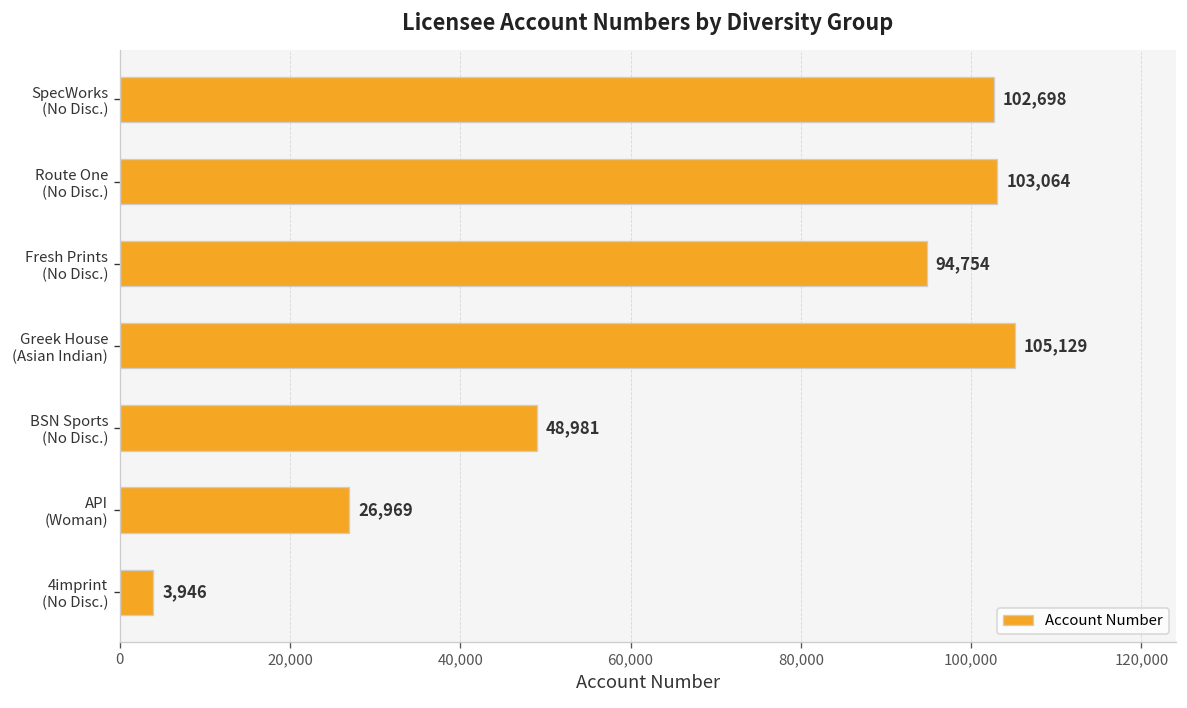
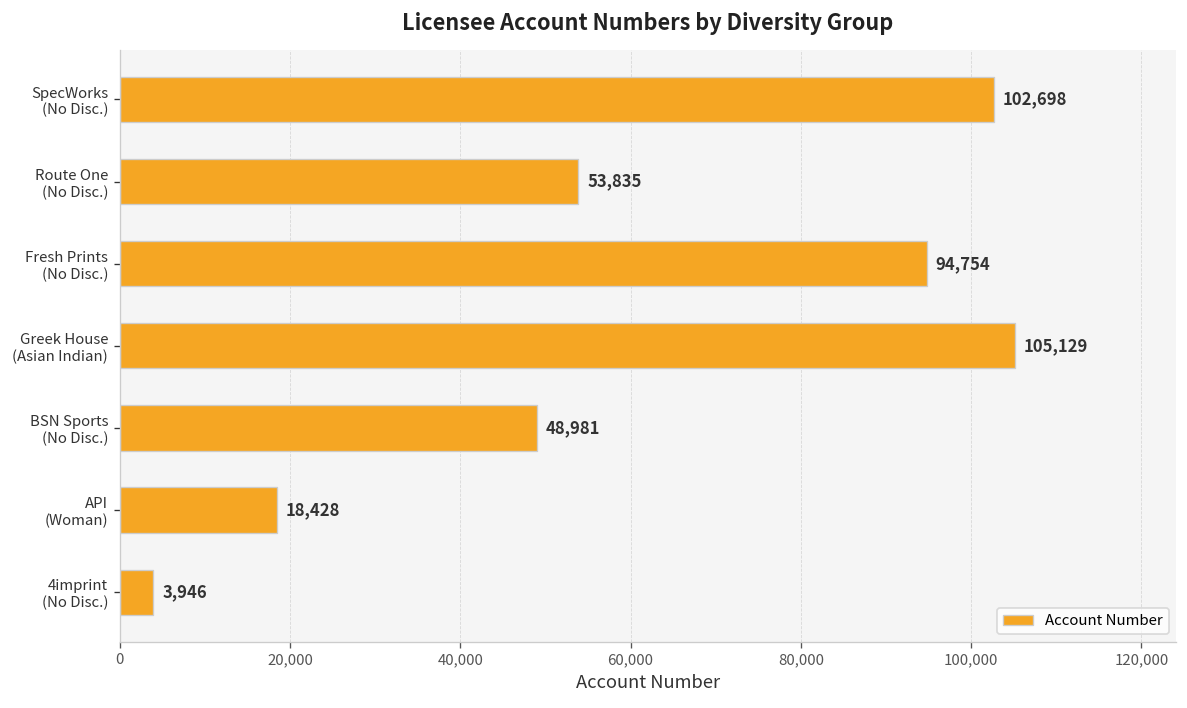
Route One (No Disc.): 103,064 -> 53,835
API (Woman): 26,969 -> 18,428
